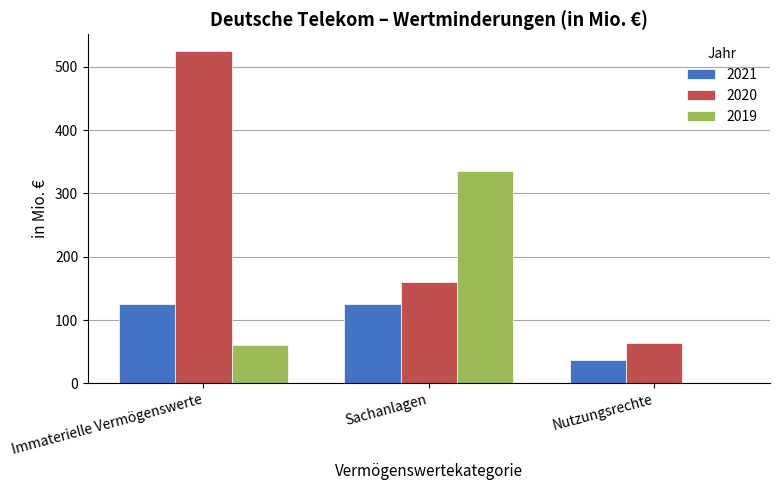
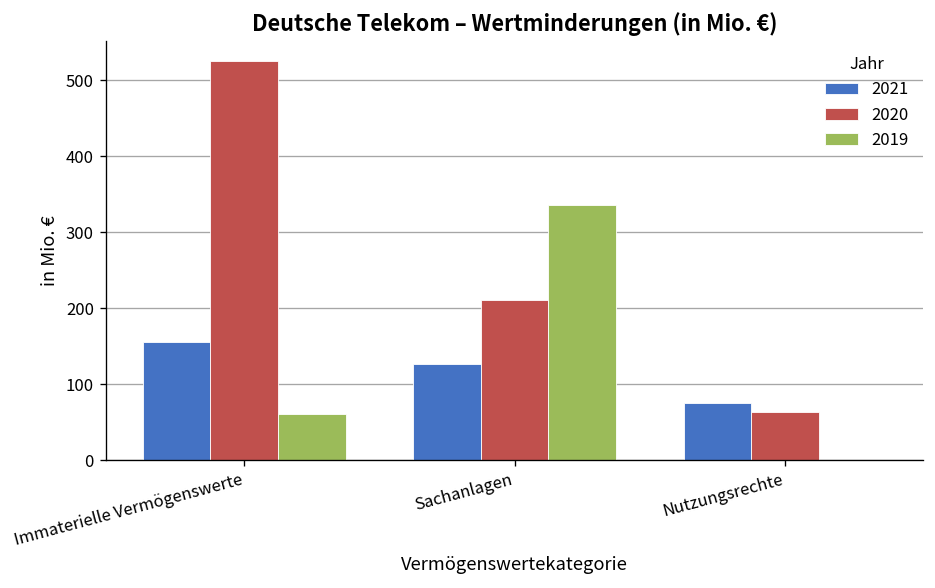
2021, Immaterielle Vermögenswerte: 130 -> 160
2020, Sachanlagen: 160 -> 210
2021, Nutzungsrechte: 40 -> 80
